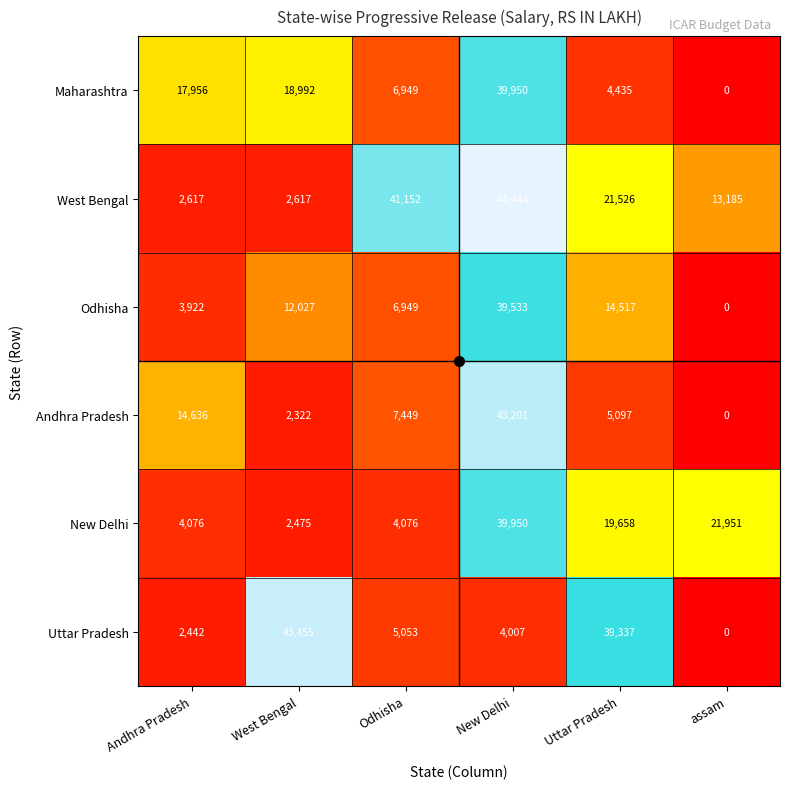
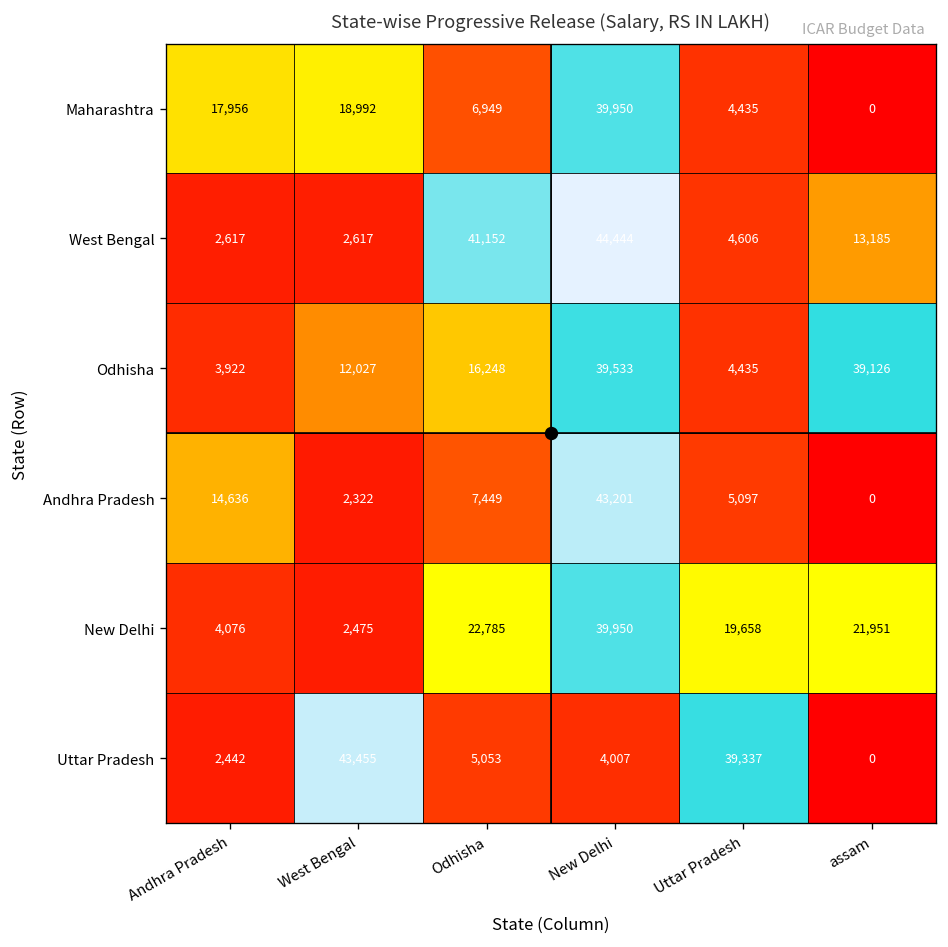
West Bengal, Uttar Pradesh: 21,526 -> 4,606
Odhisha, Odhisha: 6,949 -> 16,248
Odhisha, Uttar Pradesh: 14,517 -> 4,435
Odhisha, assam: 0 -> 39,126
New Delhi, Odhisha: 4,076 -> 22,785
